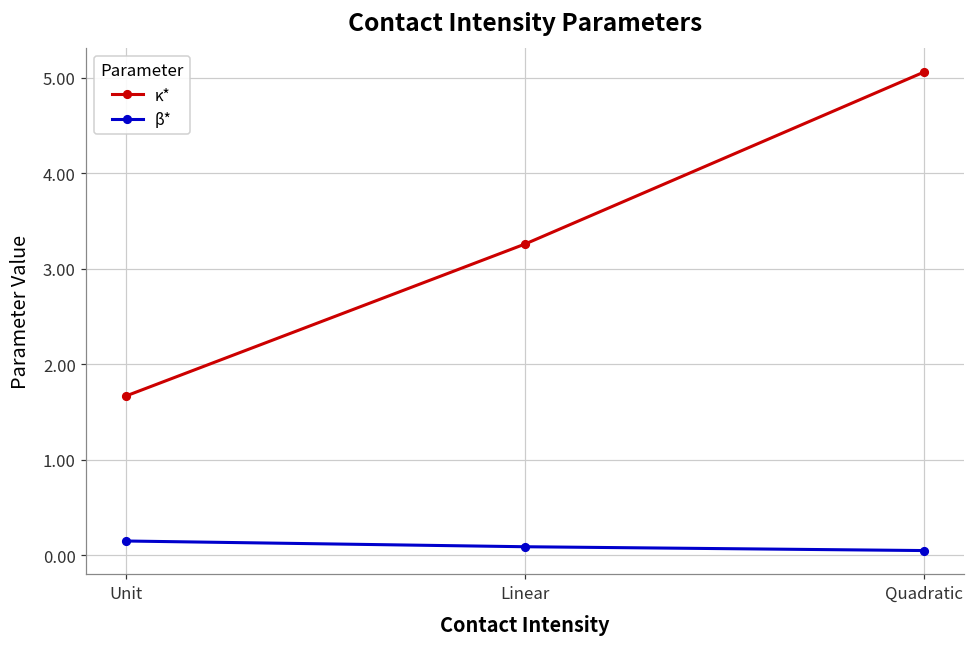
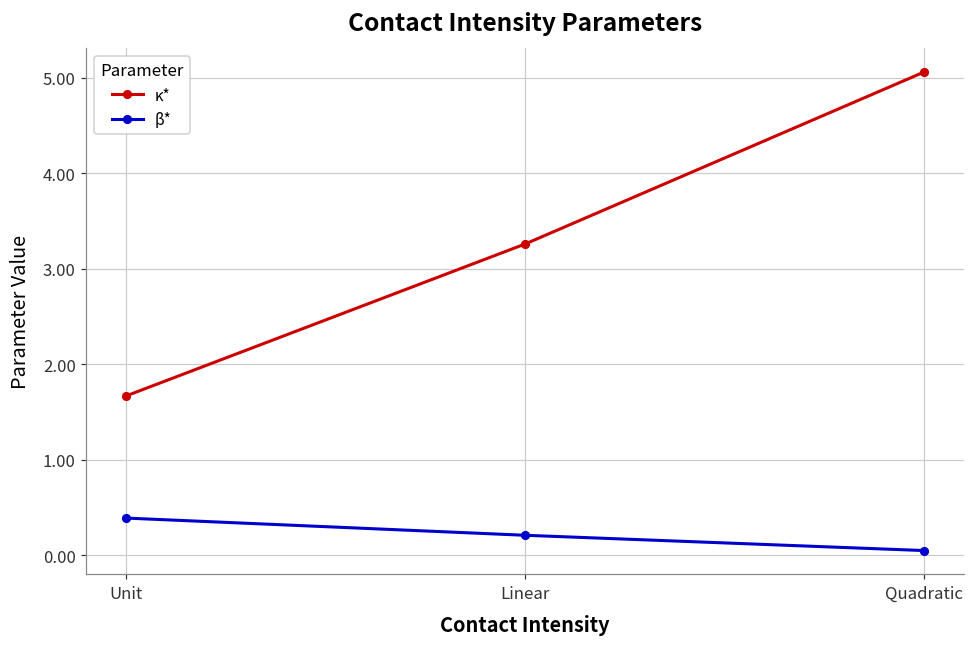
β*, Unit: 0.2 -> 0.4
β*, Linear: 0.1 -> 0.2
